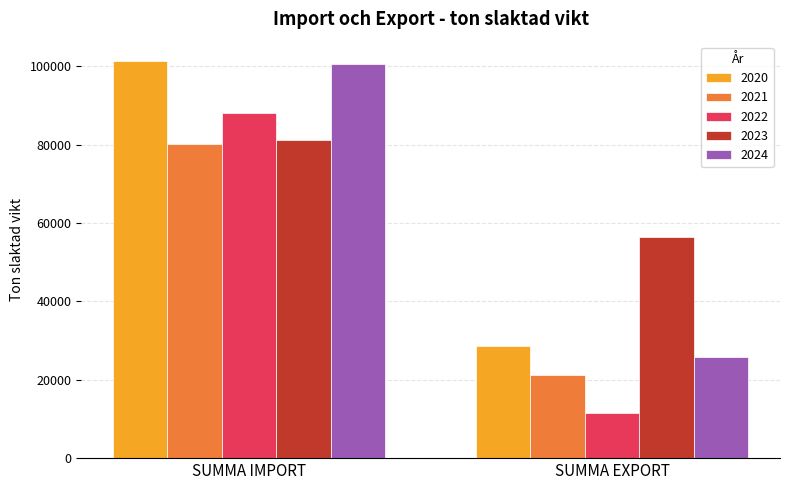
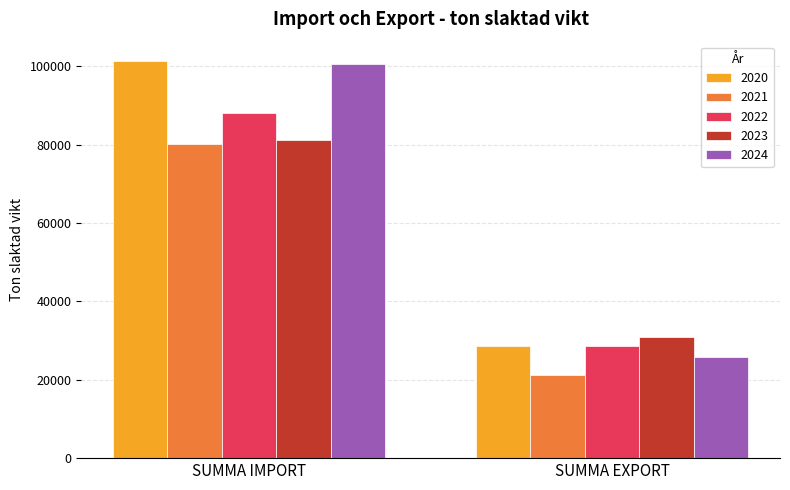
2022, SUMMA EXPORT: 12000 -> 29000
2023, SUMMA EXPORT: 56000 -> 31000
